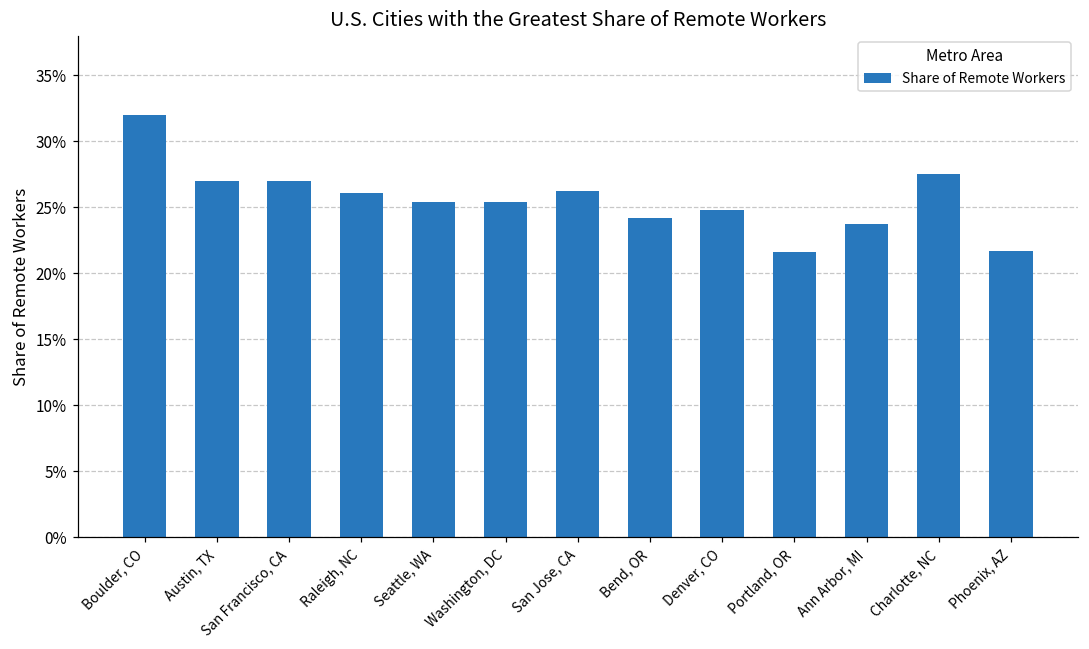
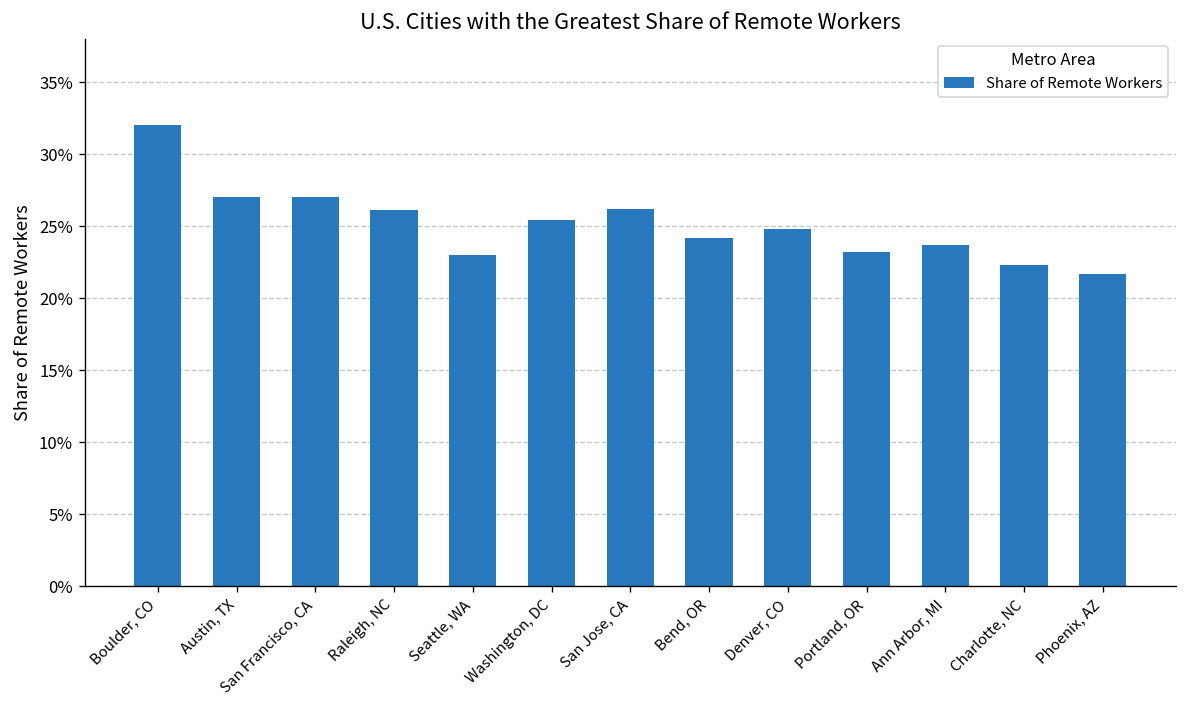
Seattle, WA: 25.4% -> 23.0%
Portland, OR: 21.6% -> 23.2%
Charlotte, NC: 27.5% -> 22.3%
